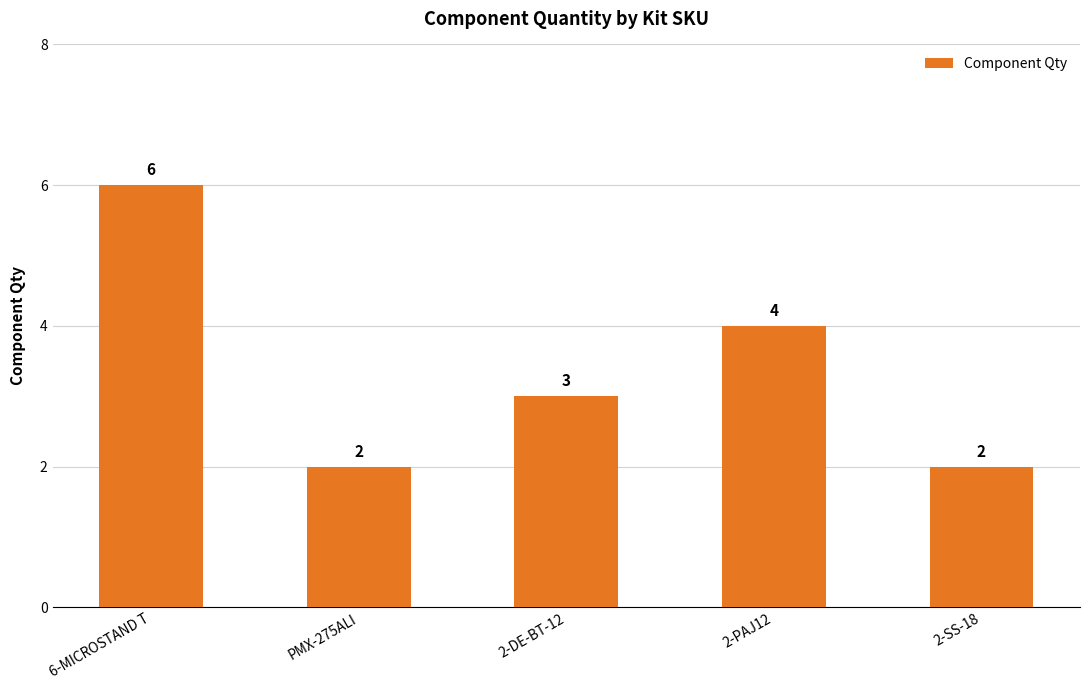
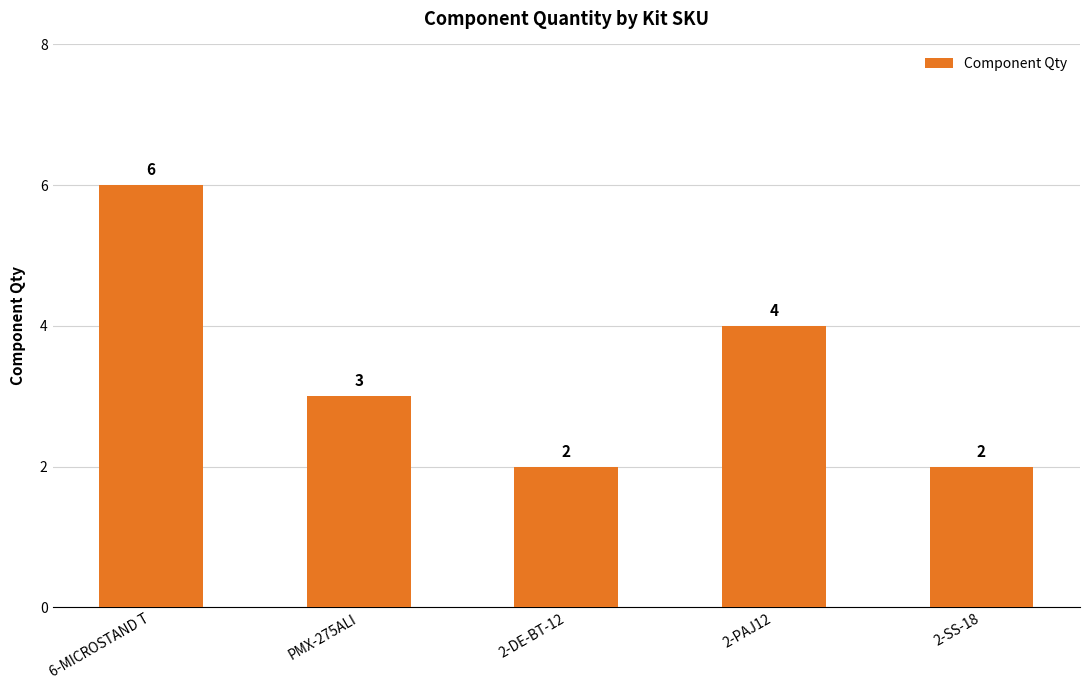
PMX-275ALI: 2 -> 3
2-DE-BT-12: 3 -> 2
